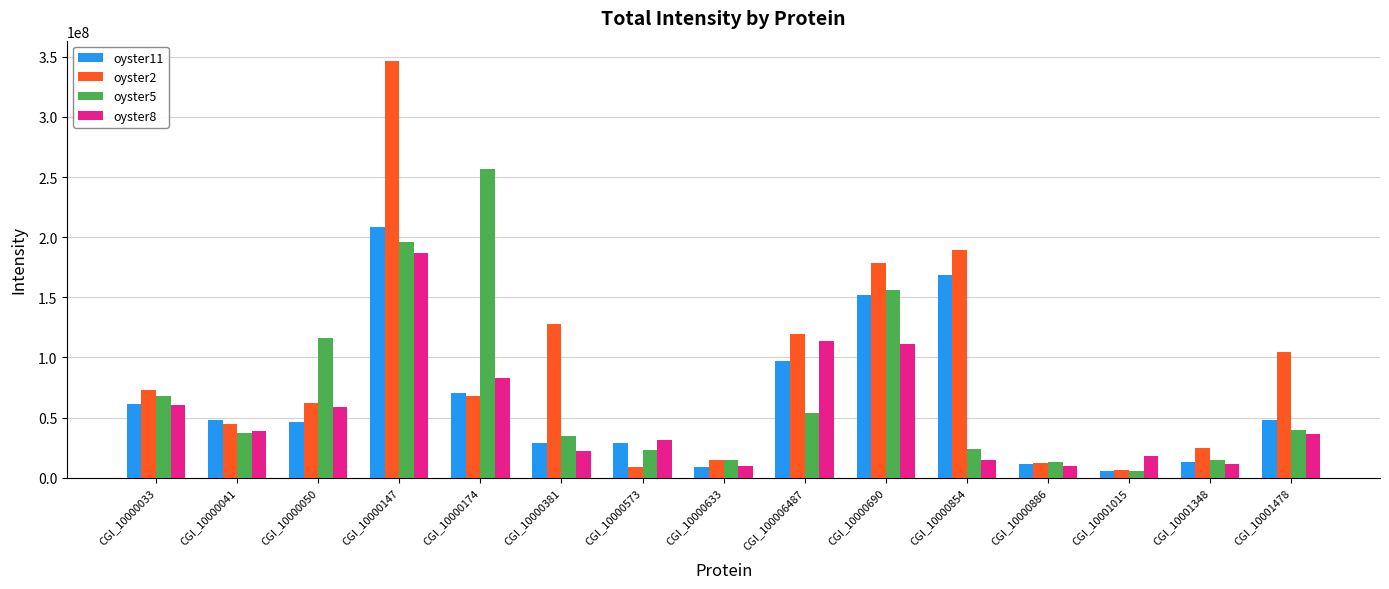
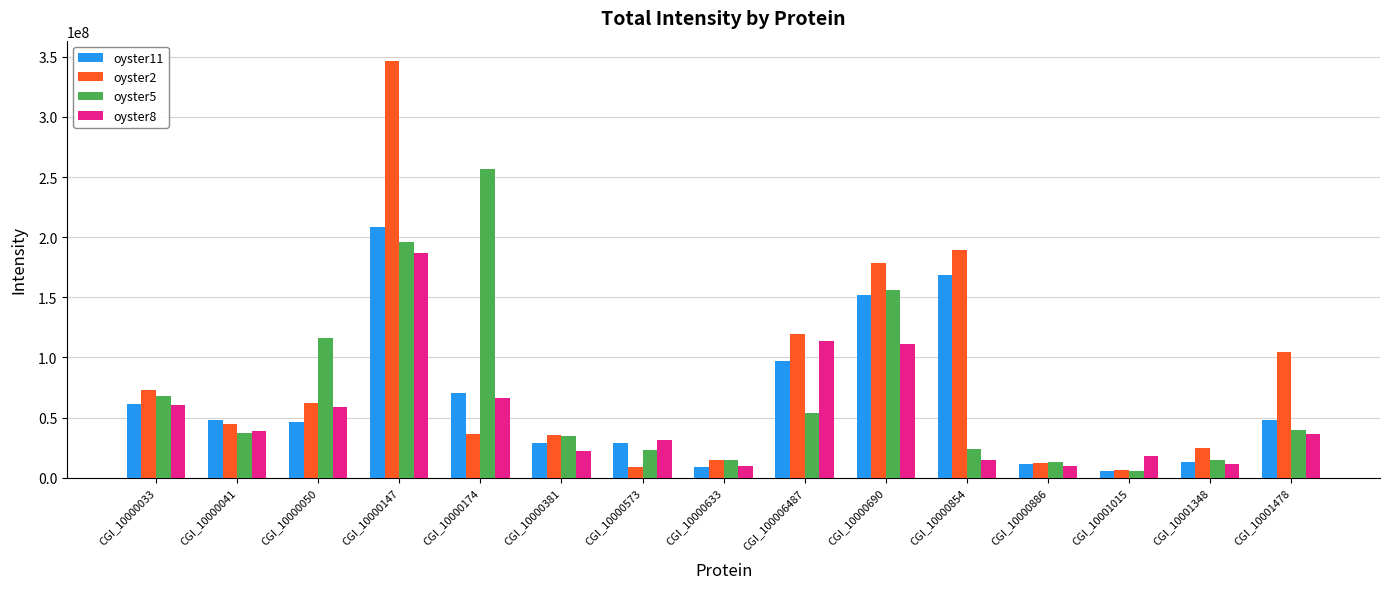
oyster2, CGI_10000174: 68000000 -> 37000000
oyster8, CGI_10000174: 83000000 -> 66000000
oyster2, CGI_10000381: 128000000 -> 36000000
